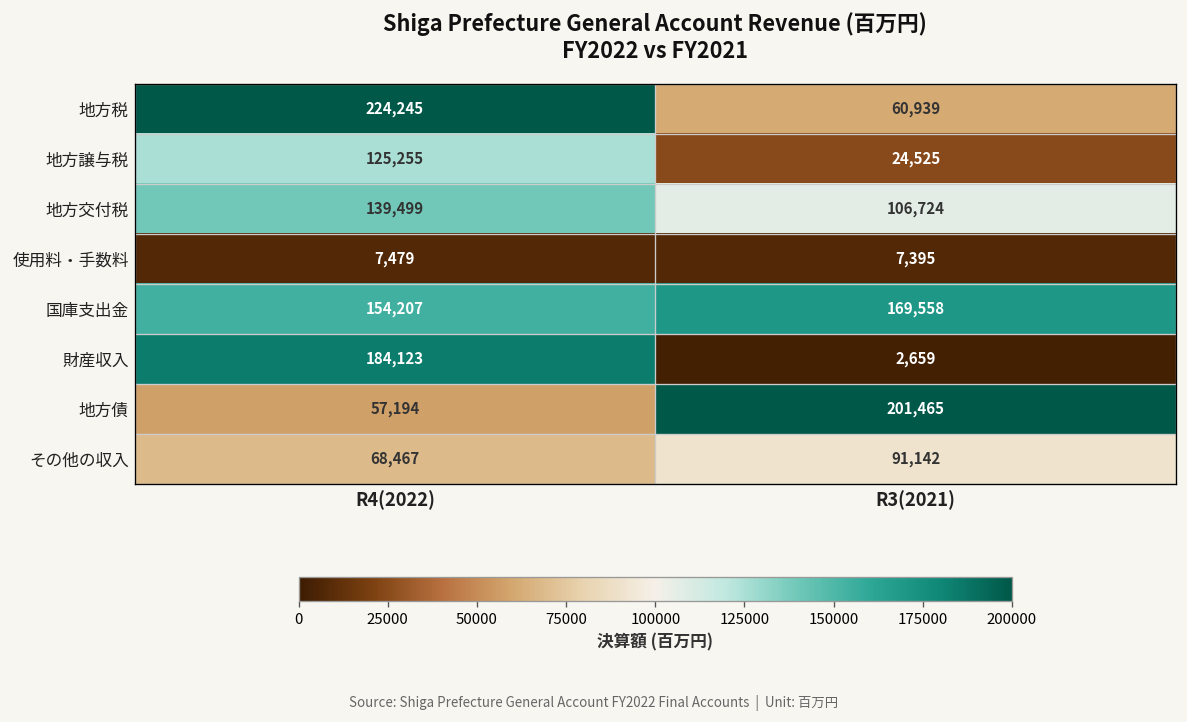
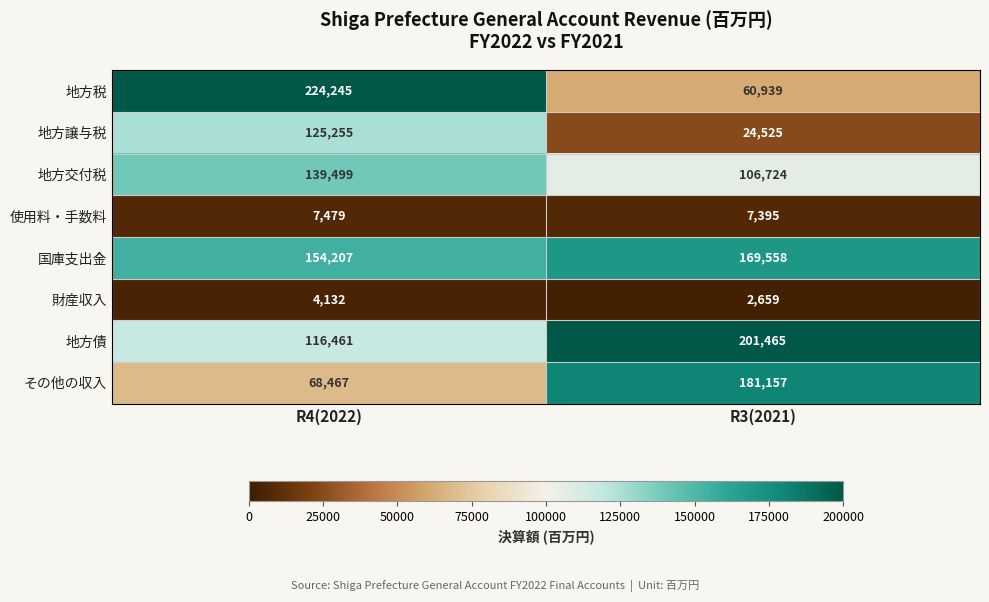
財産収入, R4(2022): 184,123 -> 4,132
地方債, R4(2022): 57,194 -> 116,461
その他の収入, R3(2021): 91,142 -> 181,157
